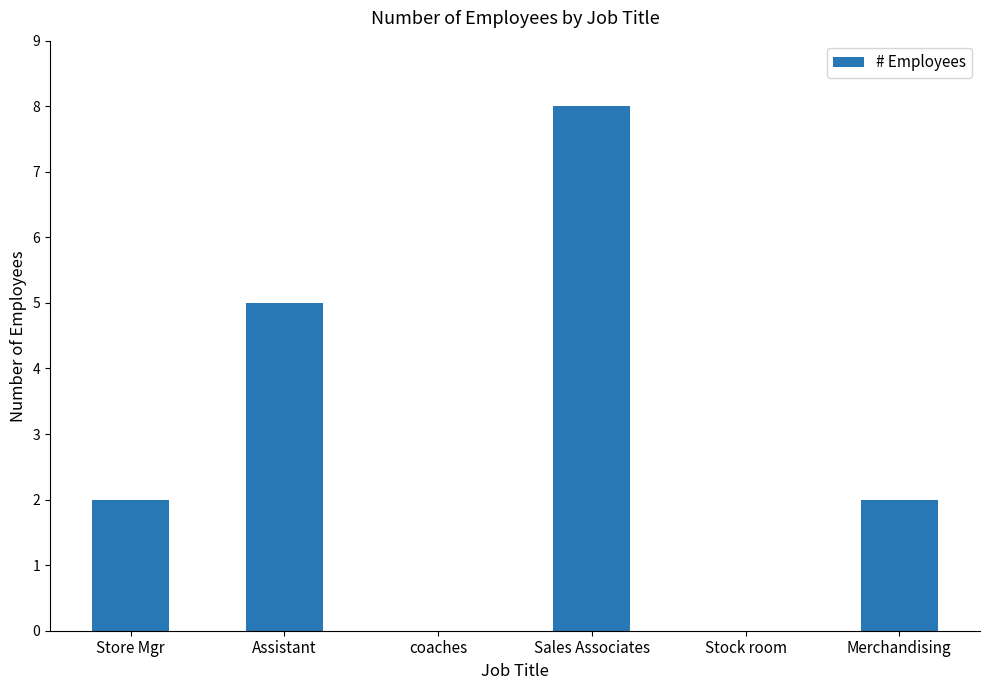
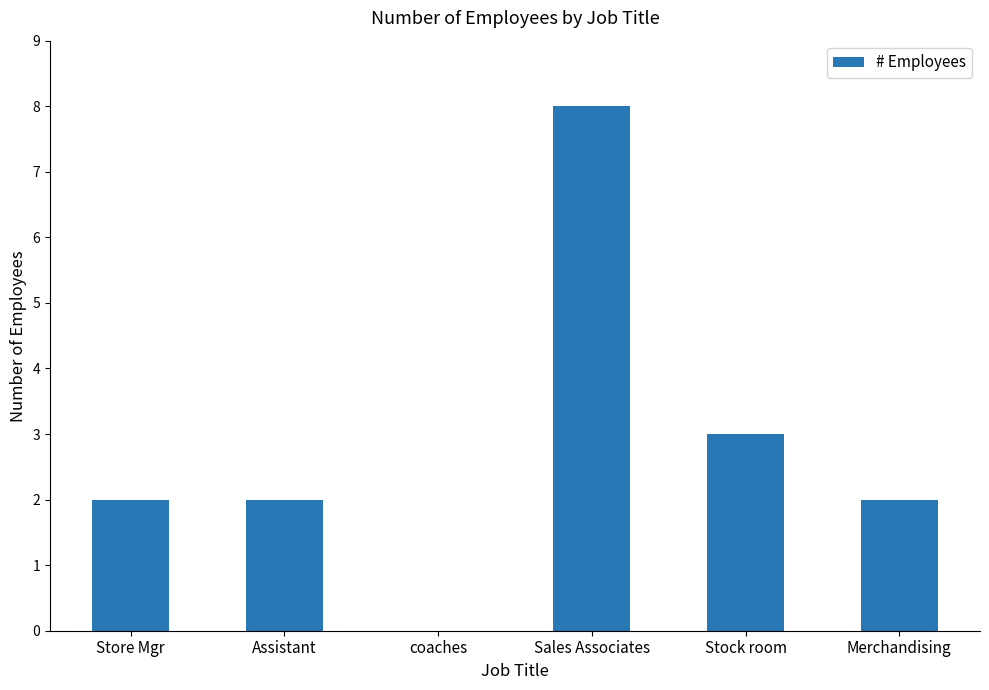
Assistant: 5 -> 2
Stock room: 0 -> 3
